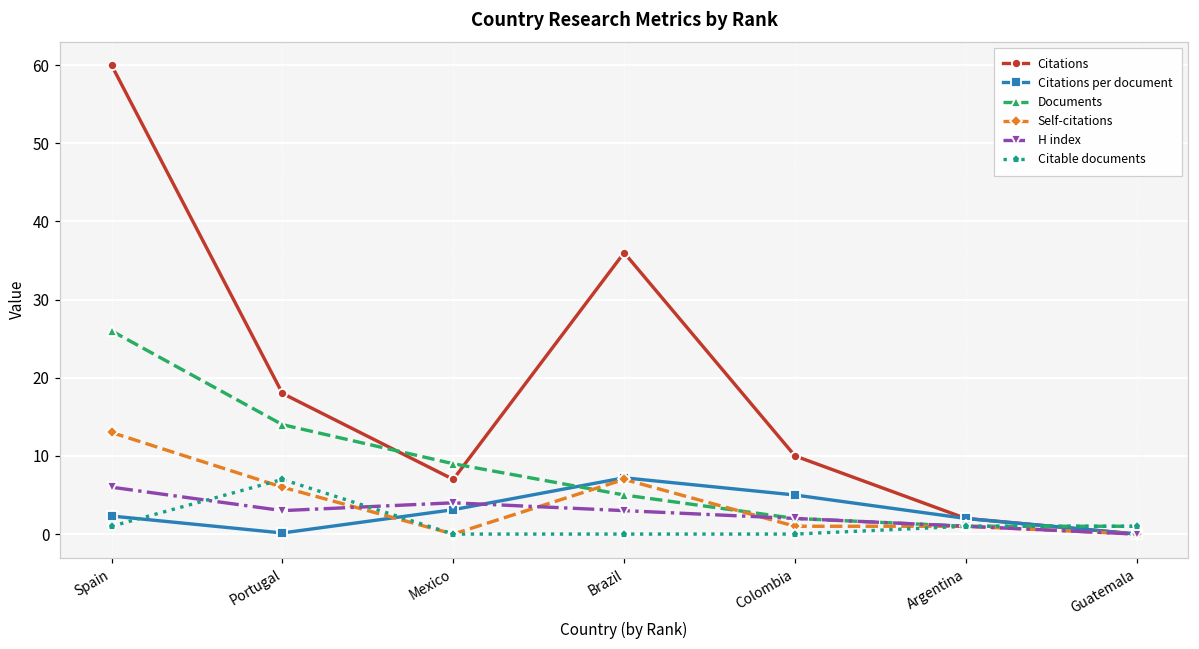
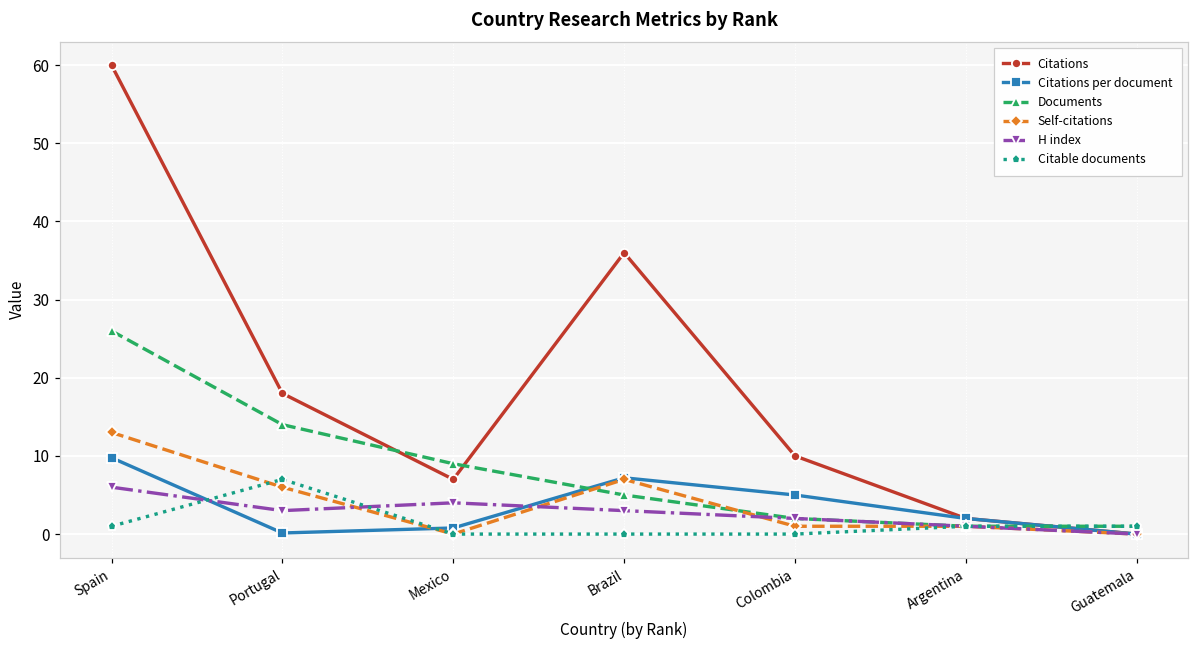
Citations per document, Spain: 2 -> 10
Citations per document, Mexico: 3 -> 1
